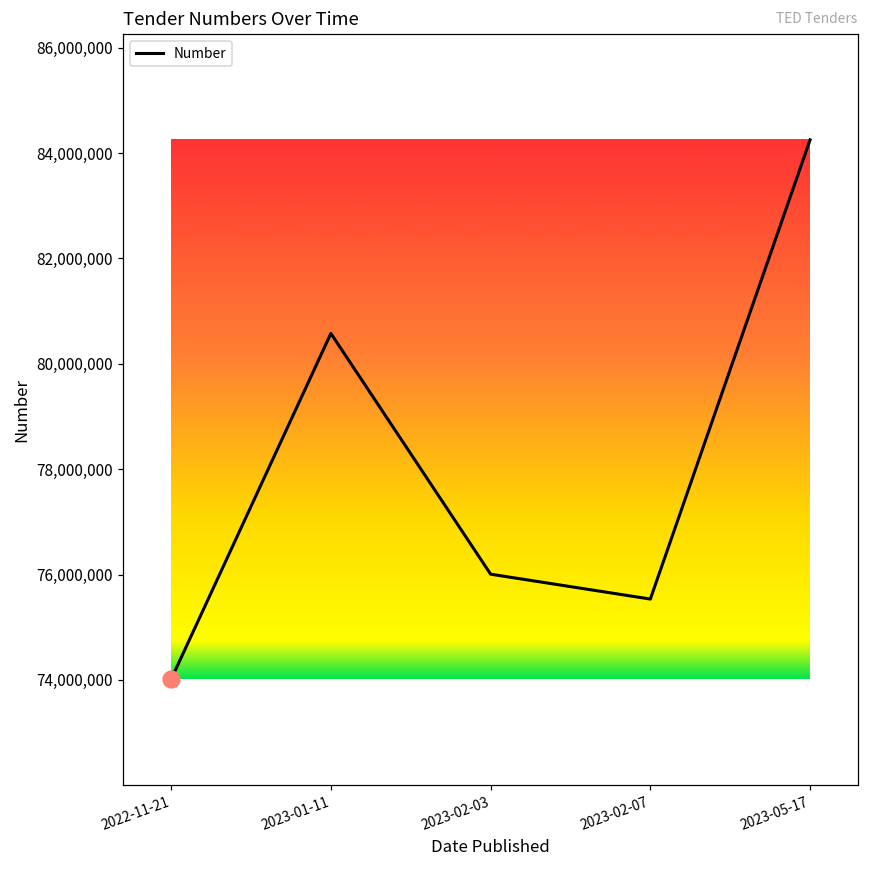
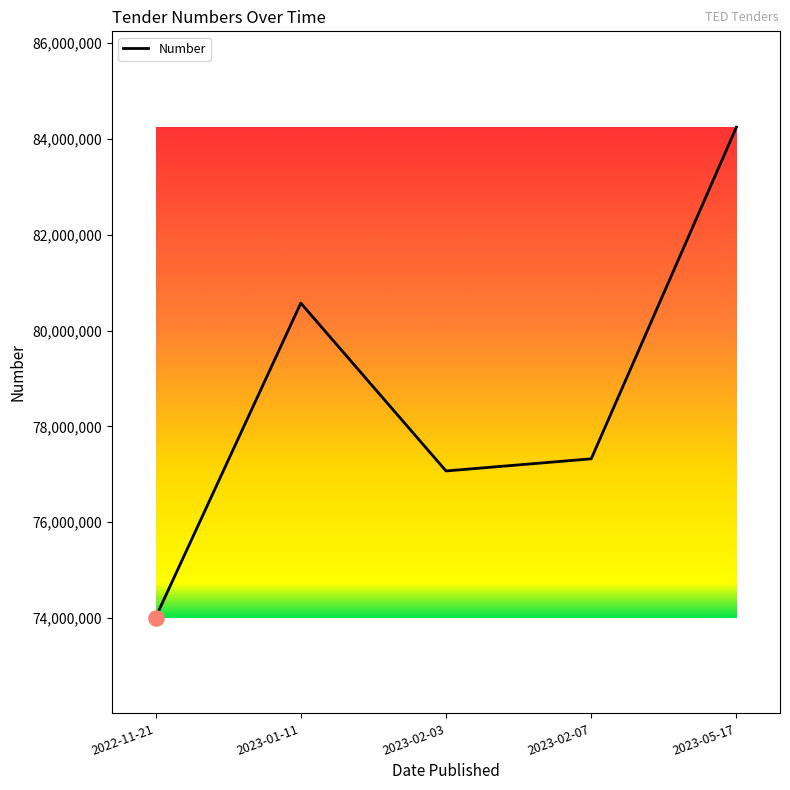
Number, 2023-02-03: 76,000,000 -> 77,100,000
Number, 2023-02-07: 75,500,000 -> 77,300,000
